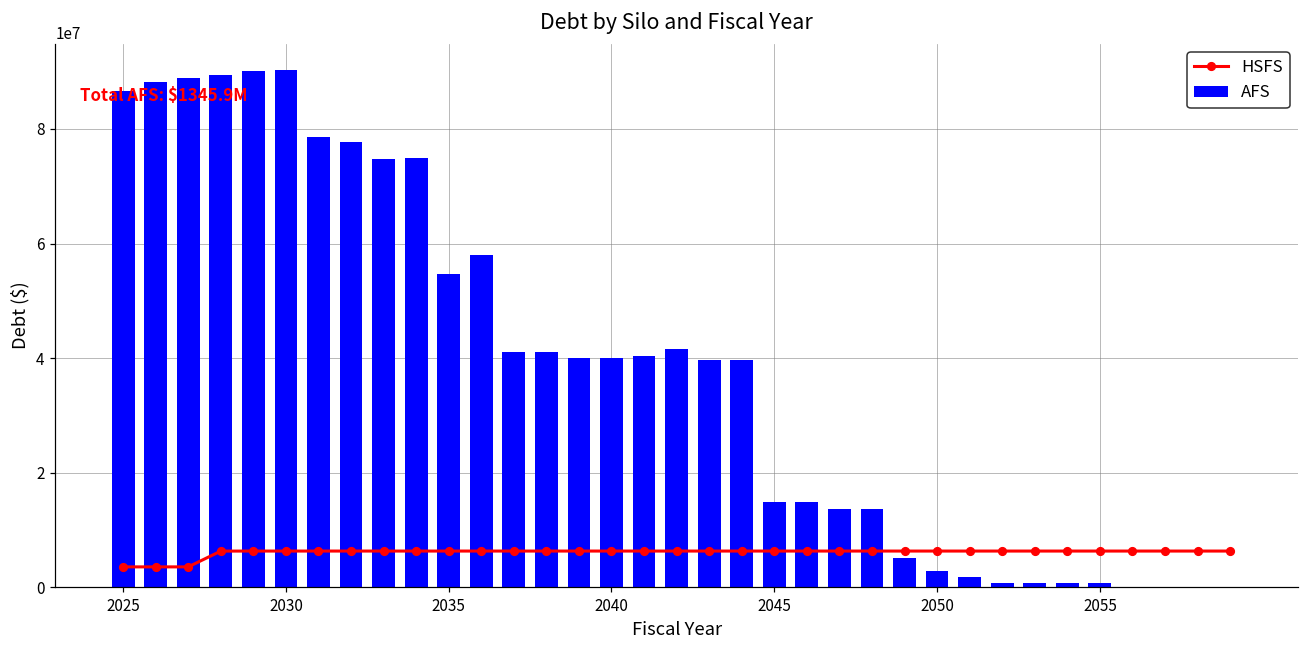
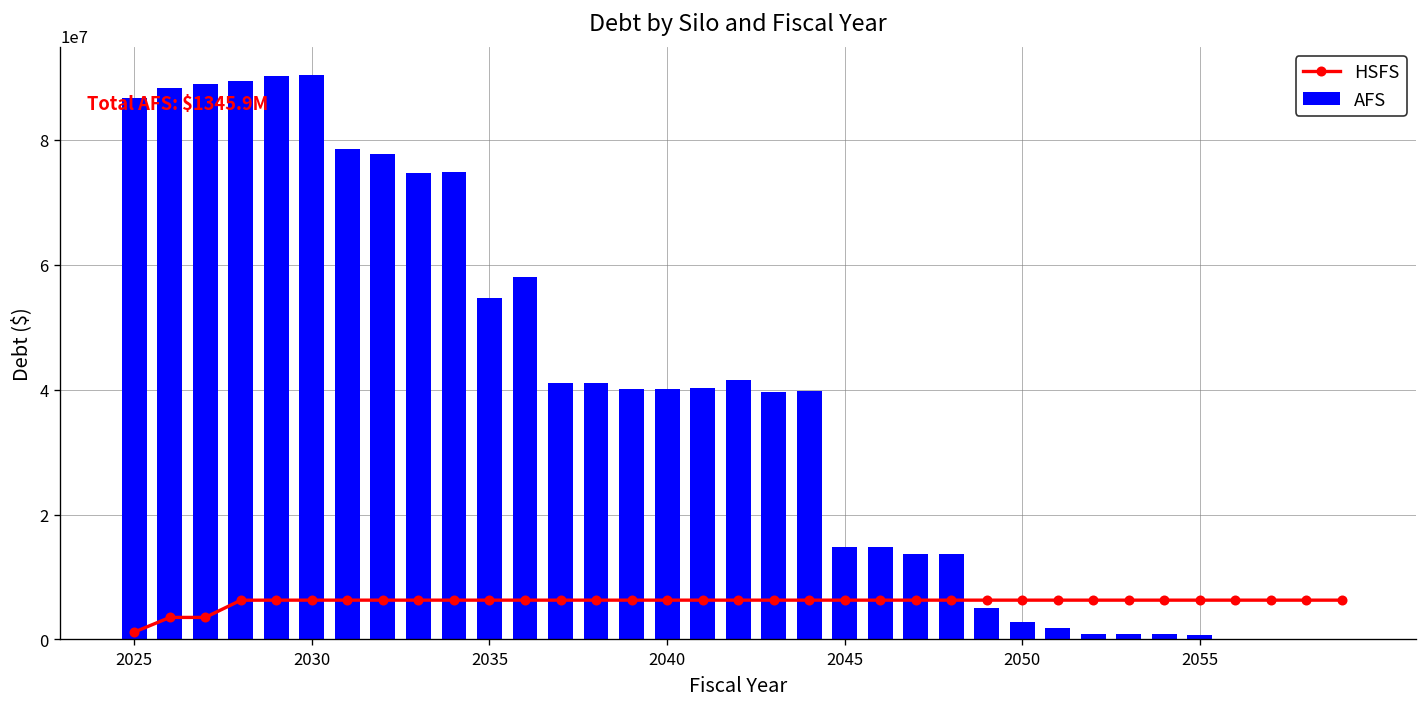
HSFS, 2025: 4000000 -> 1000000
